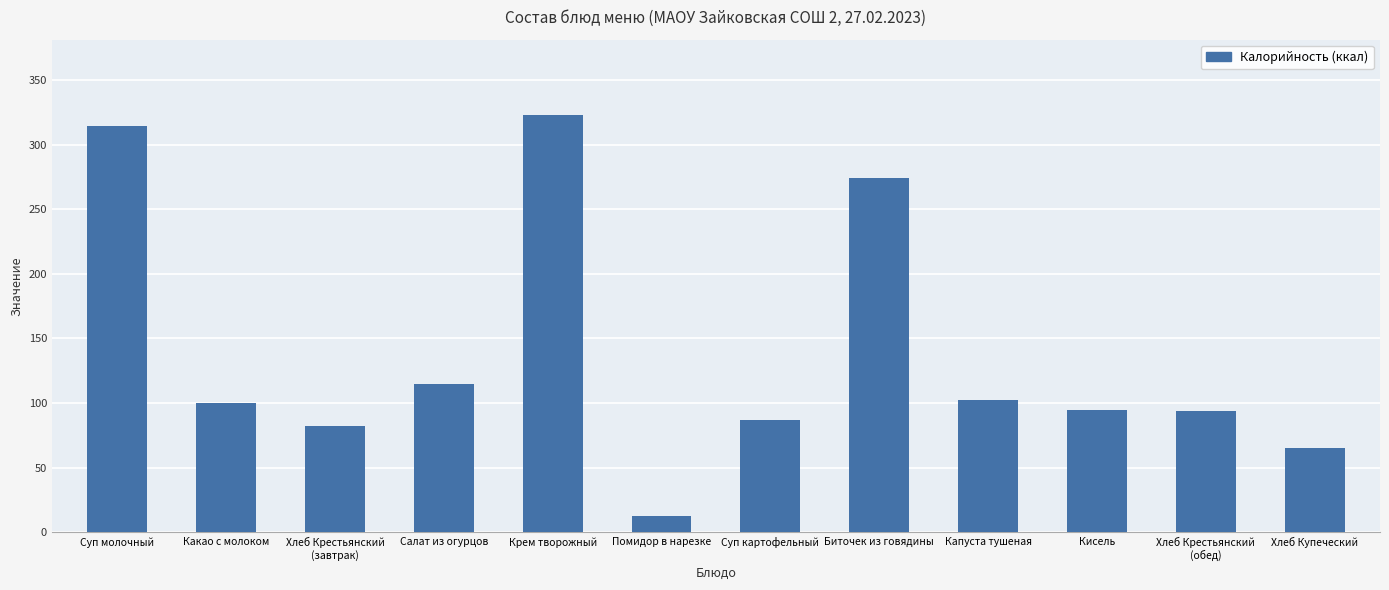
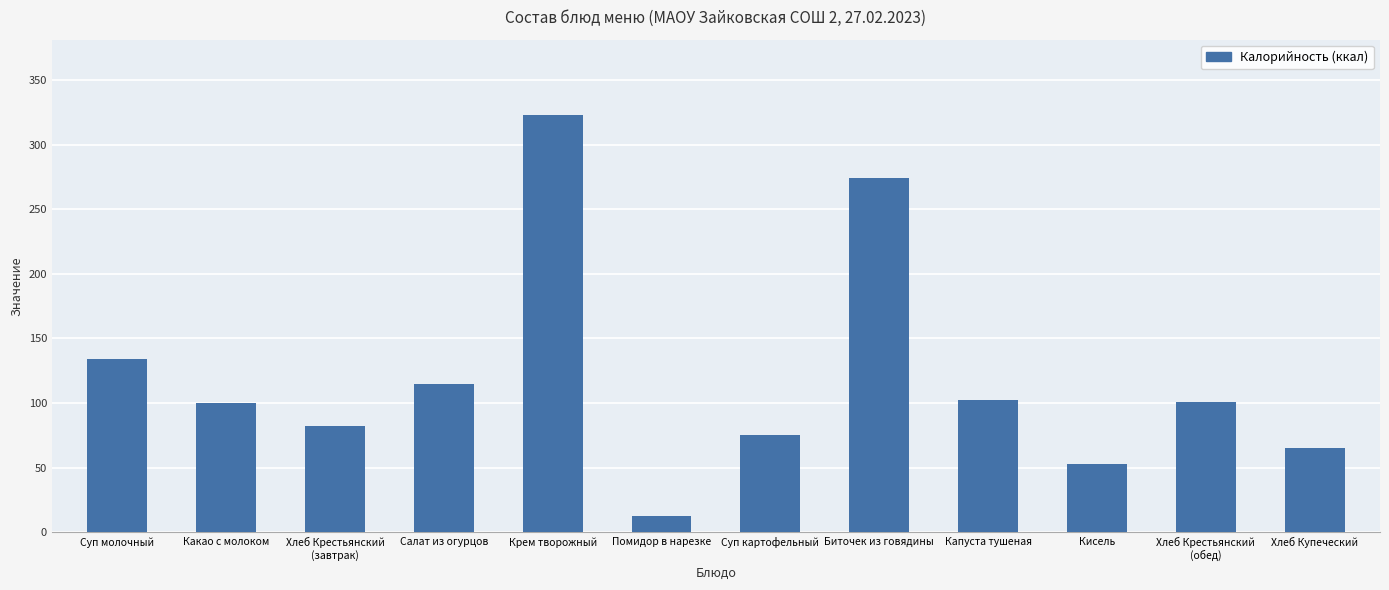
Суп молочный: 314 -> 134
Суп картофельный: 87 -> 75
Кисель: 95 -> 53
Хлеб Крестьянский (обед): 94 -> 101
